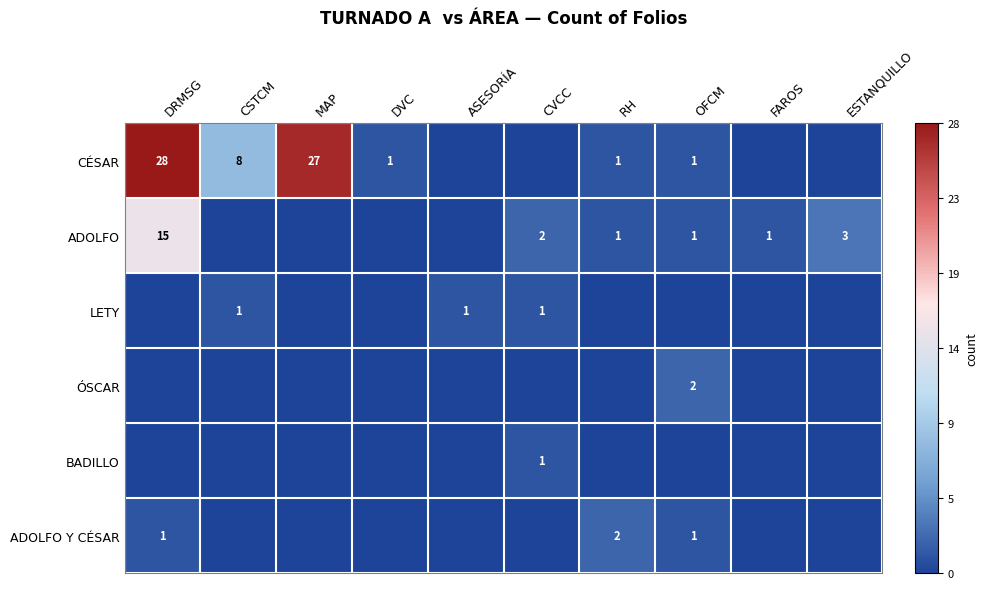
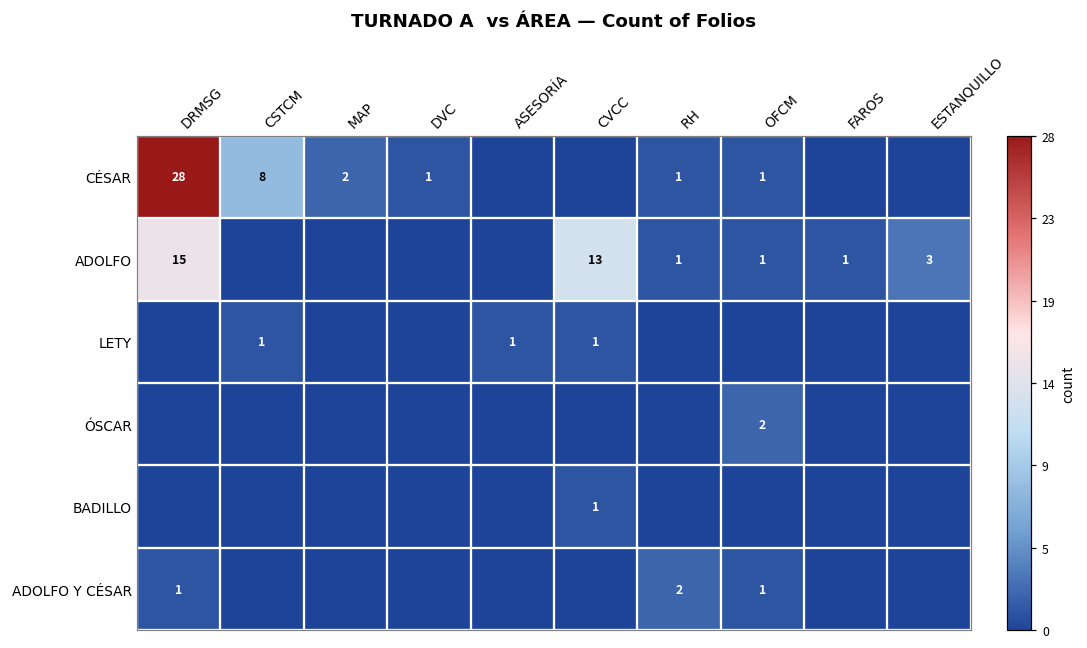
CÉSAR, MAP: 27 -> 2
ADOLFO, CVCC: 2 -> 13
